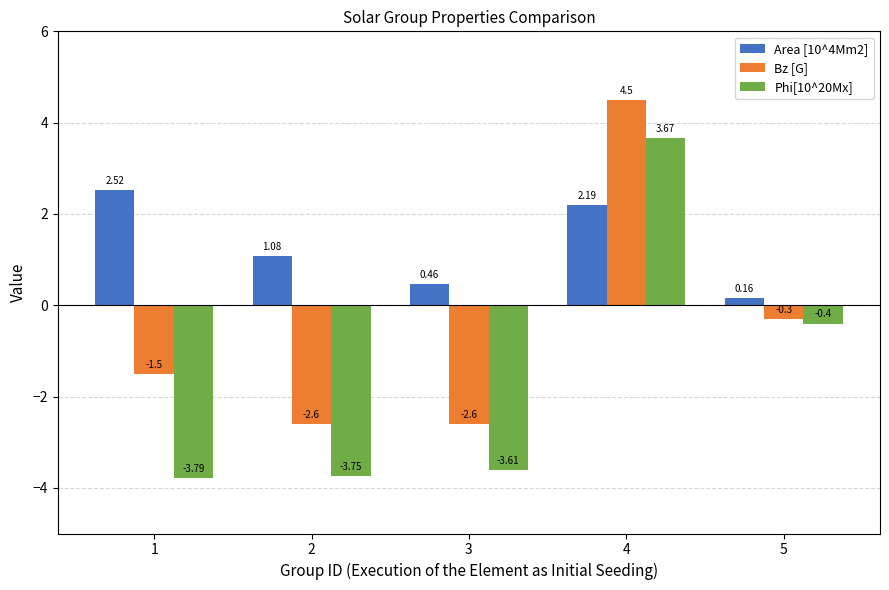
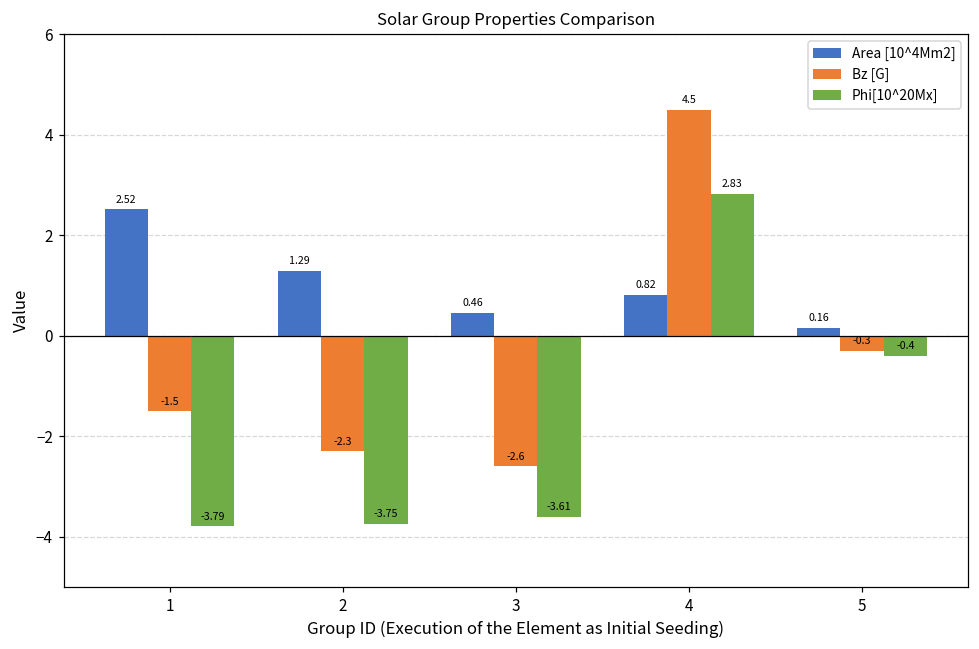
Area [10^4Mm2], 2: 1.08 -> 1.29
Bz [G], 2: -2.6 -> -2.3
Area [10^4Mm2], 4: 2.19 -> 0.82
Phi[10^20Mx], 4: 3.67 -> 2.83
